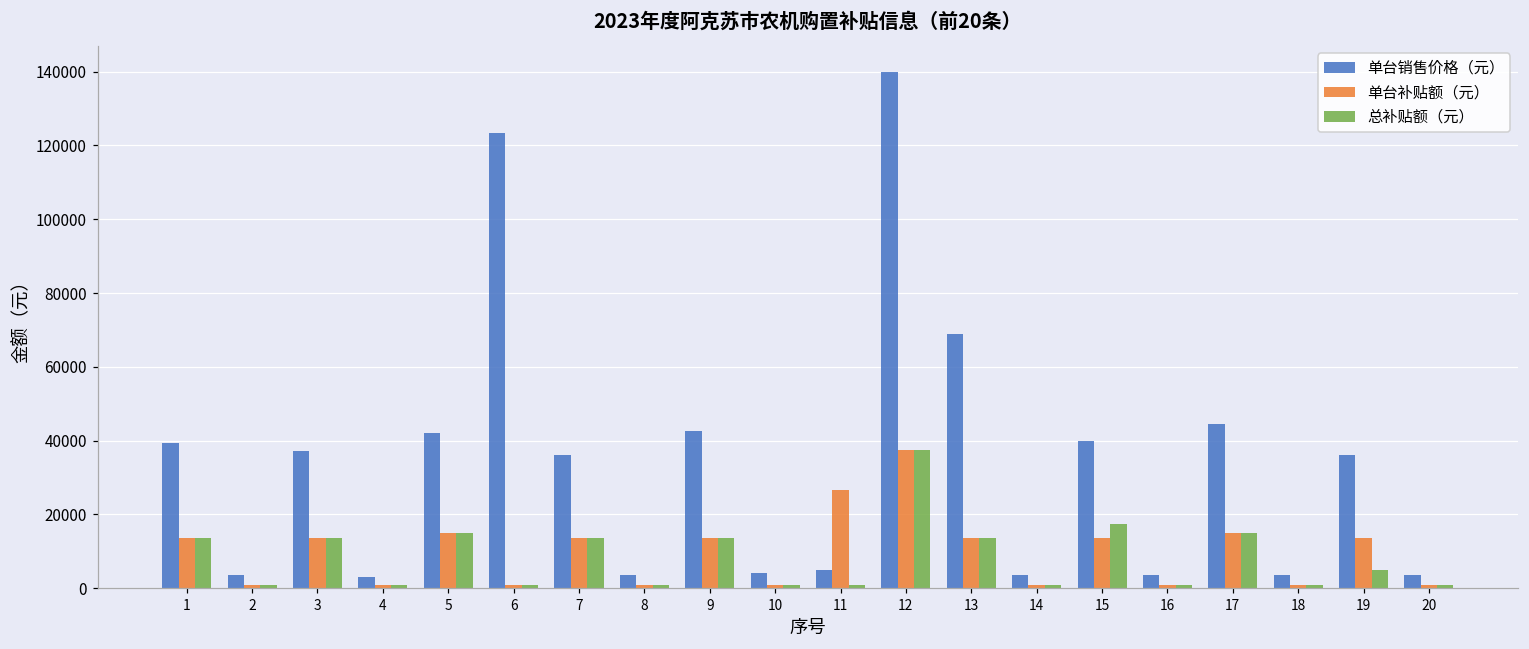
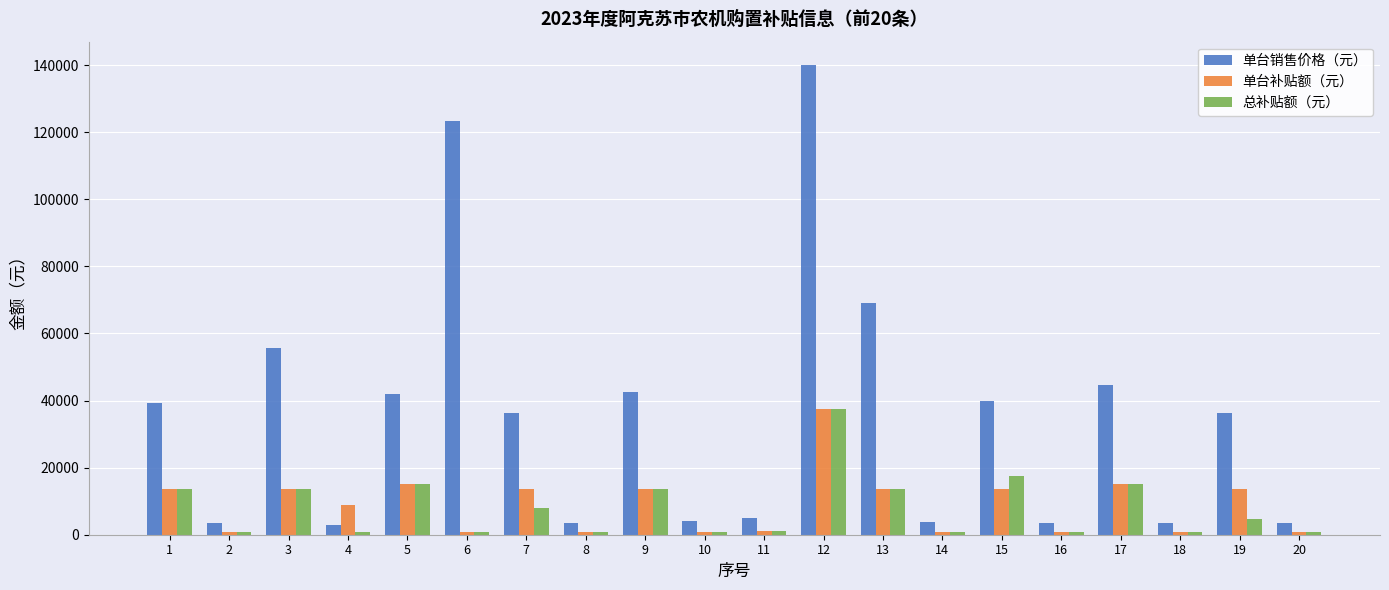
单台销售价格（元）, 3: 37000 -> 56000
单台补贴额（元）, 4: 1000 -> 9000
总补贴额（元）, 7: 14000 -> 8000
单台补贴额（元）, 11: 27000 -> 1000
